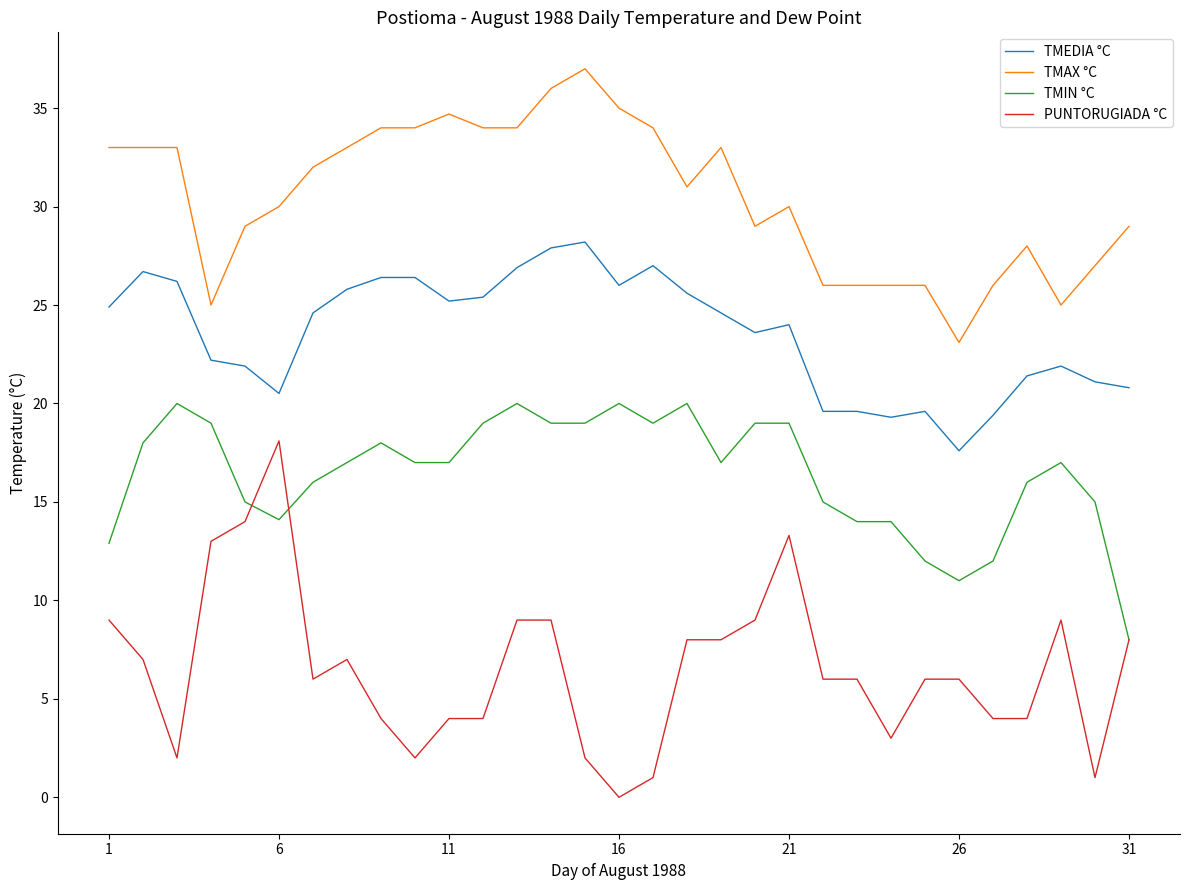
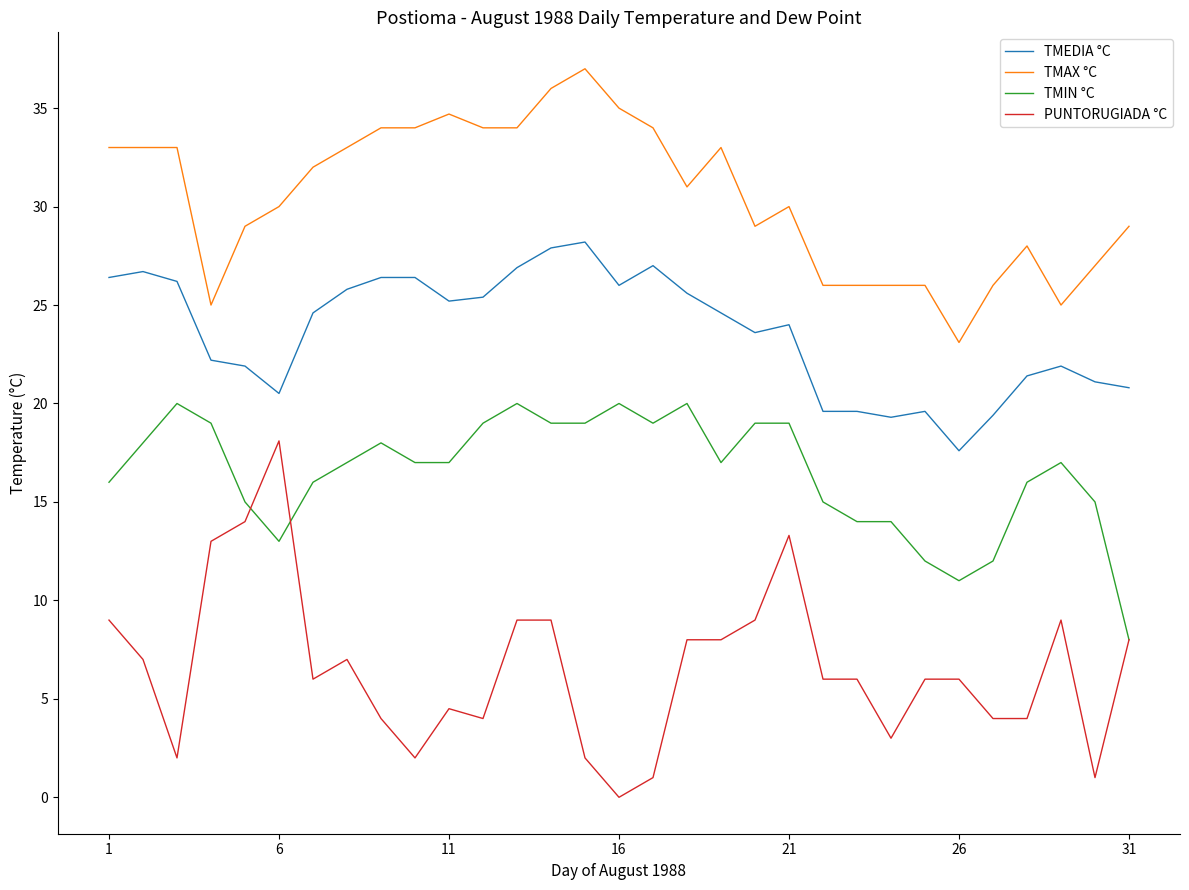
TMEDIA °C, 1: 24.9 -> 26.4
TMIN °C, 1: 12.9 -> 16.0
TMIN °C, 6: 14.1 -> 13.0
PUNTORUGIADA °C, 11: 4.0 -> 4.5
